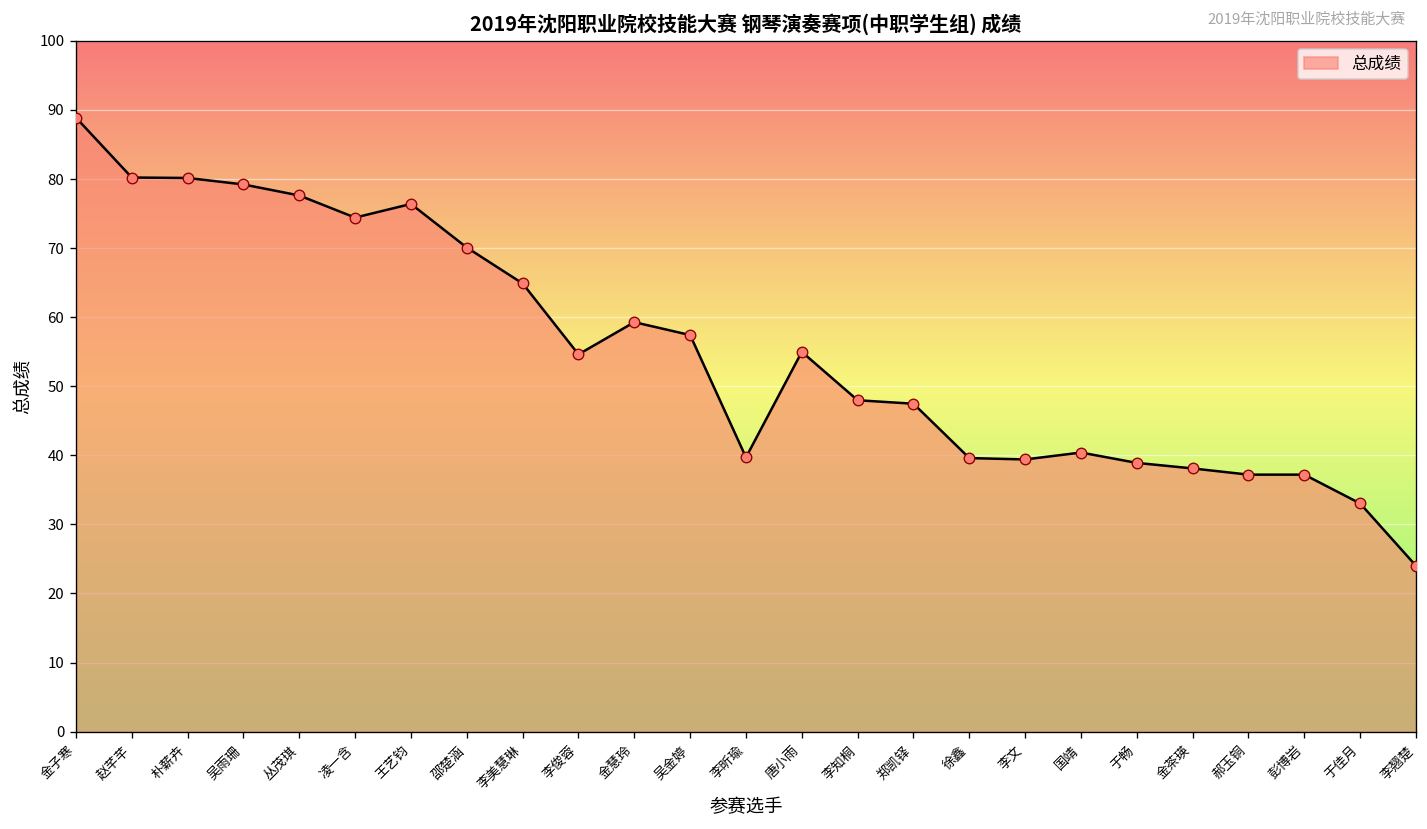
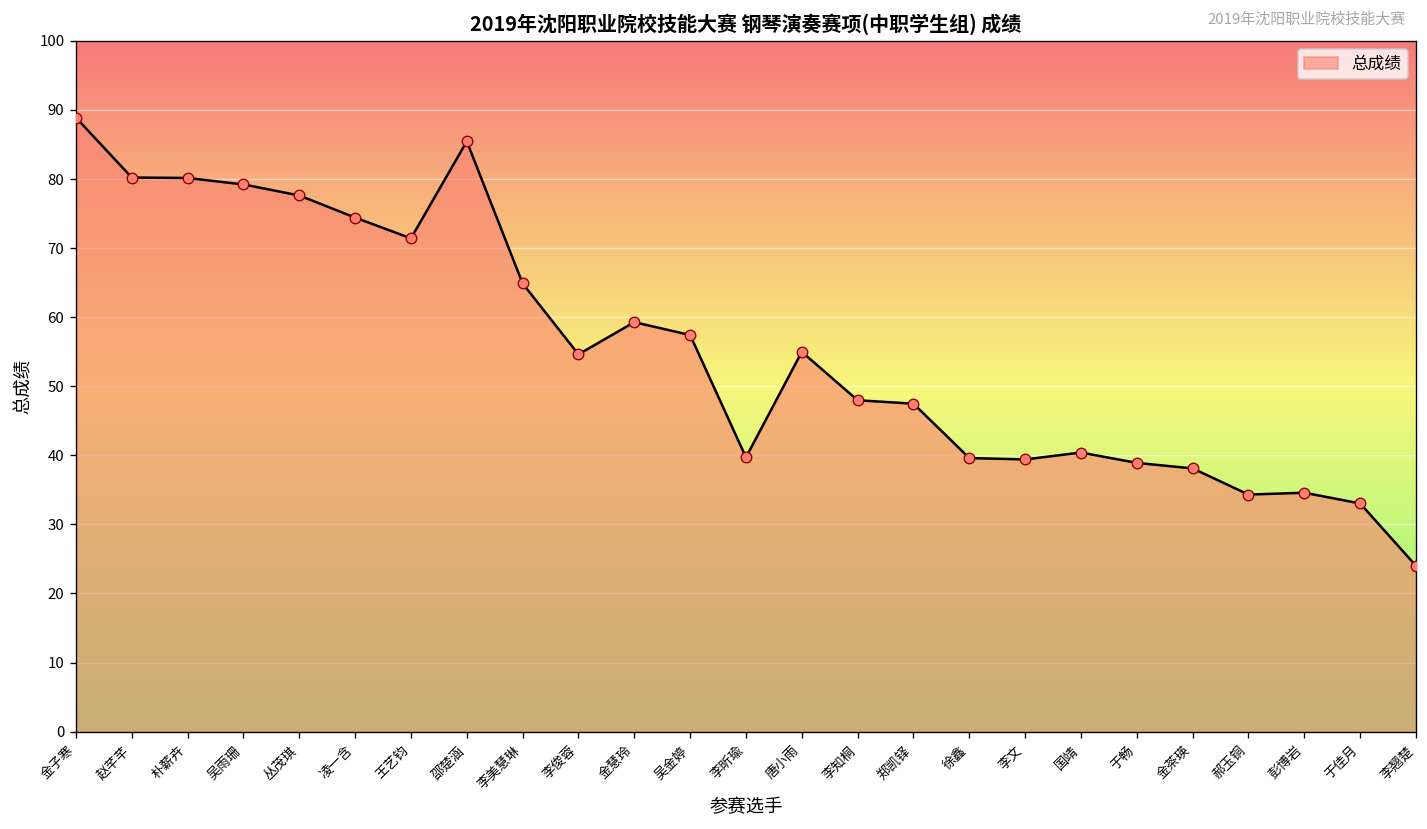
王艺钧: 76 -> 71
邵楚涵: 70 -> 85
郝玉铜: 37 -> 34
彭博岩: 37 -> 35
